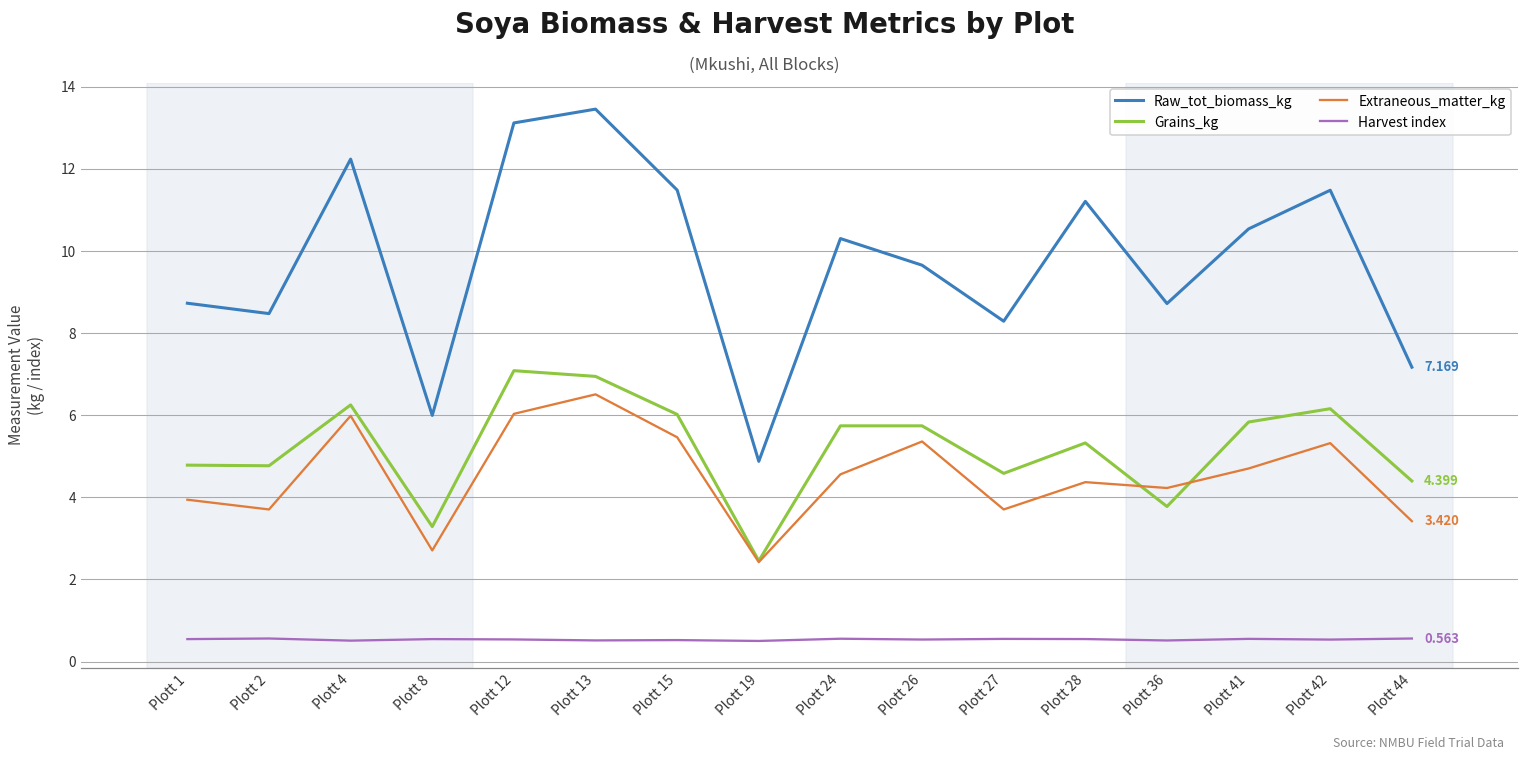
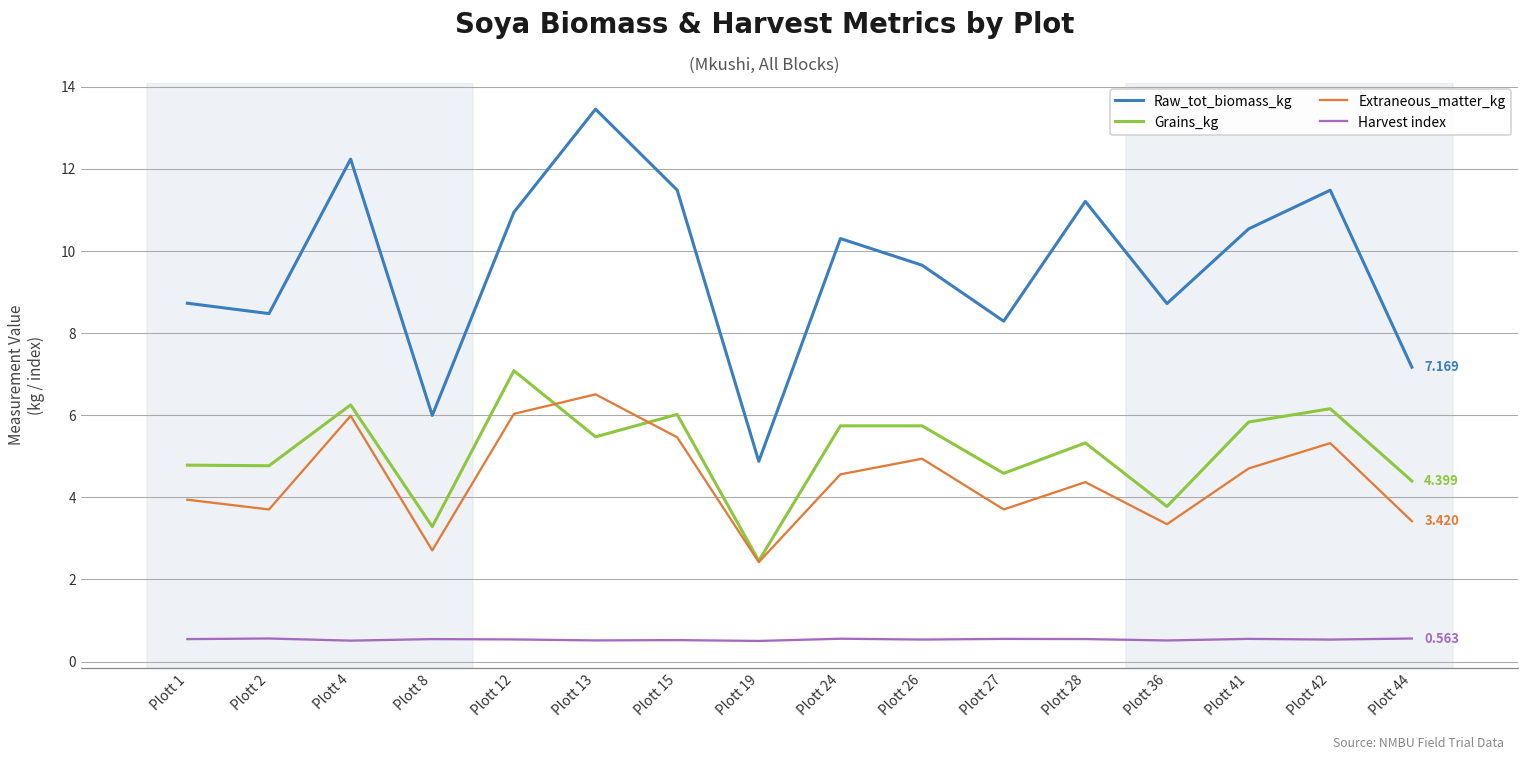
Raw_tot_biomass_kg, Plott 12: 13.1 -> 10.9
Grains_kg, Plott 13: 6.9 -> 5.5
Extraneous_matter_kg, Plott 26: 5.4 -> 4.9
Extraneous_matter_kg, Plott 36: 4.2 -> 3.3
